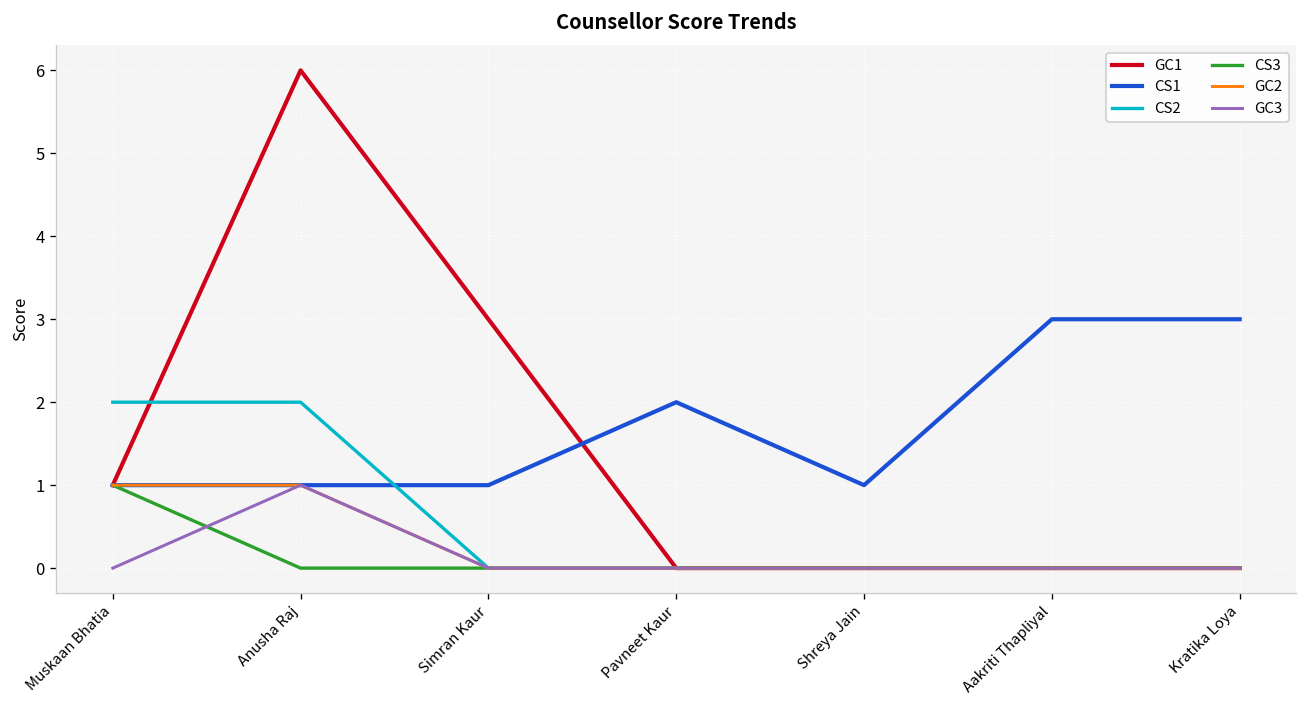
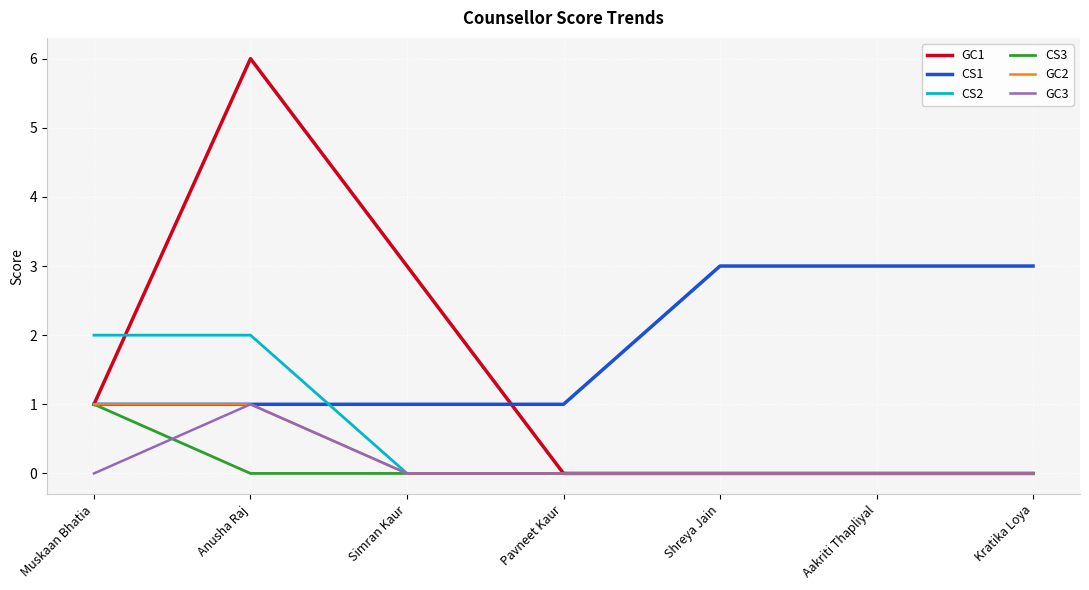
CS1, Pavneet Kaur: 2 -> 1
CS1, Shreya Jain: 1 -> 3
